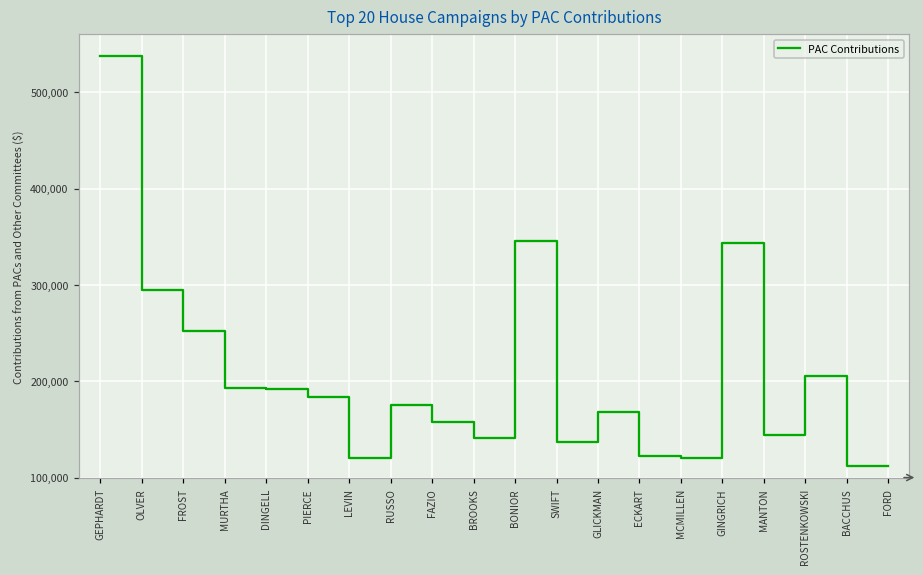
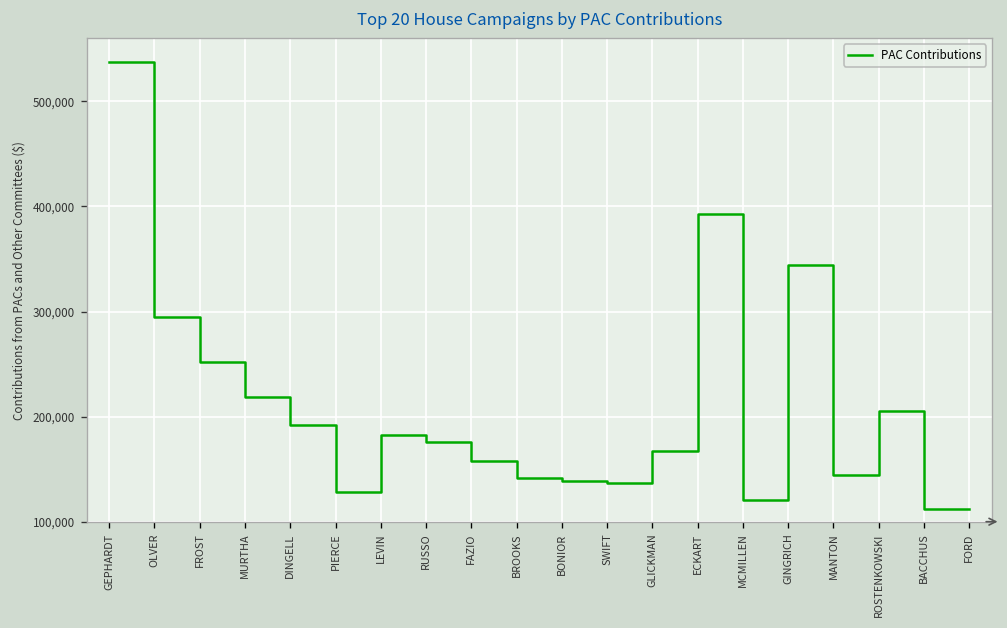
MURTHA: 190,000 -> 220,000
PIERCE: 180,000 -> 130,000
LEVIN: 120,000 -> 180,000
BONIOR: 350,000 -> 140,000
ECKART: 120,000 -> 390,000
